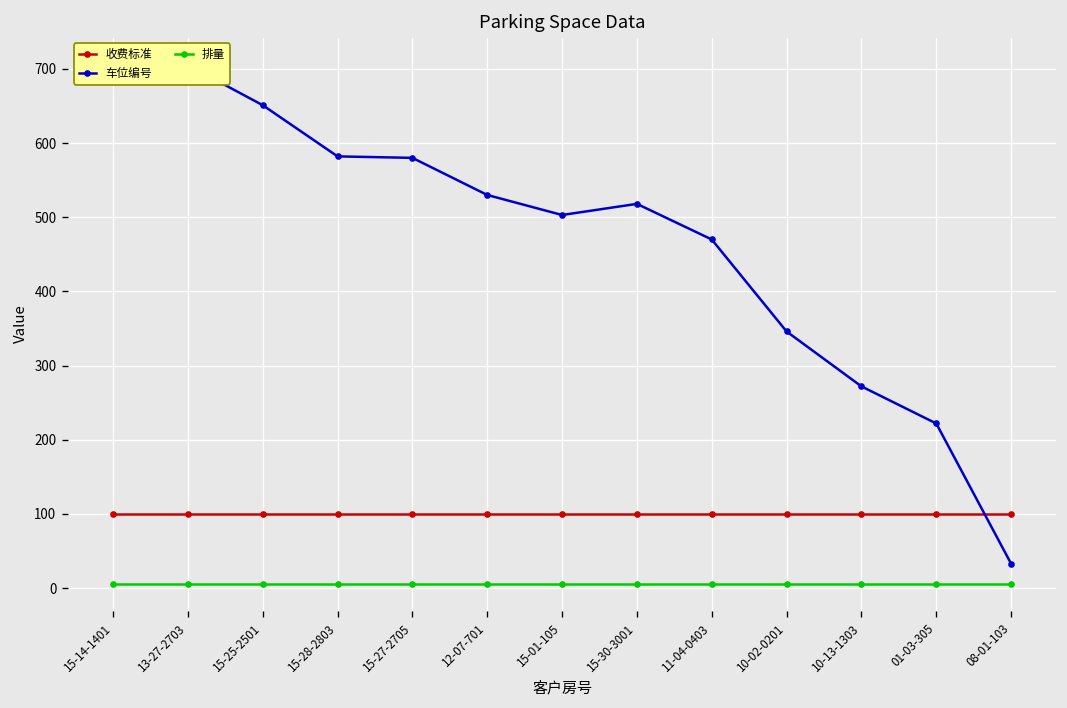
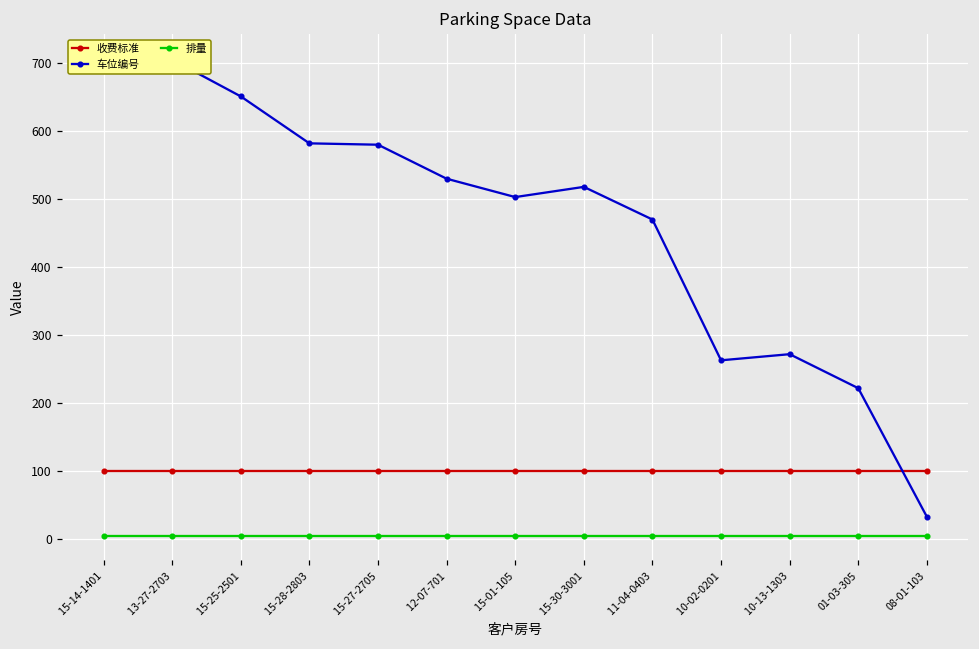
车位编号, 10-02-0201: 350 -> 260
